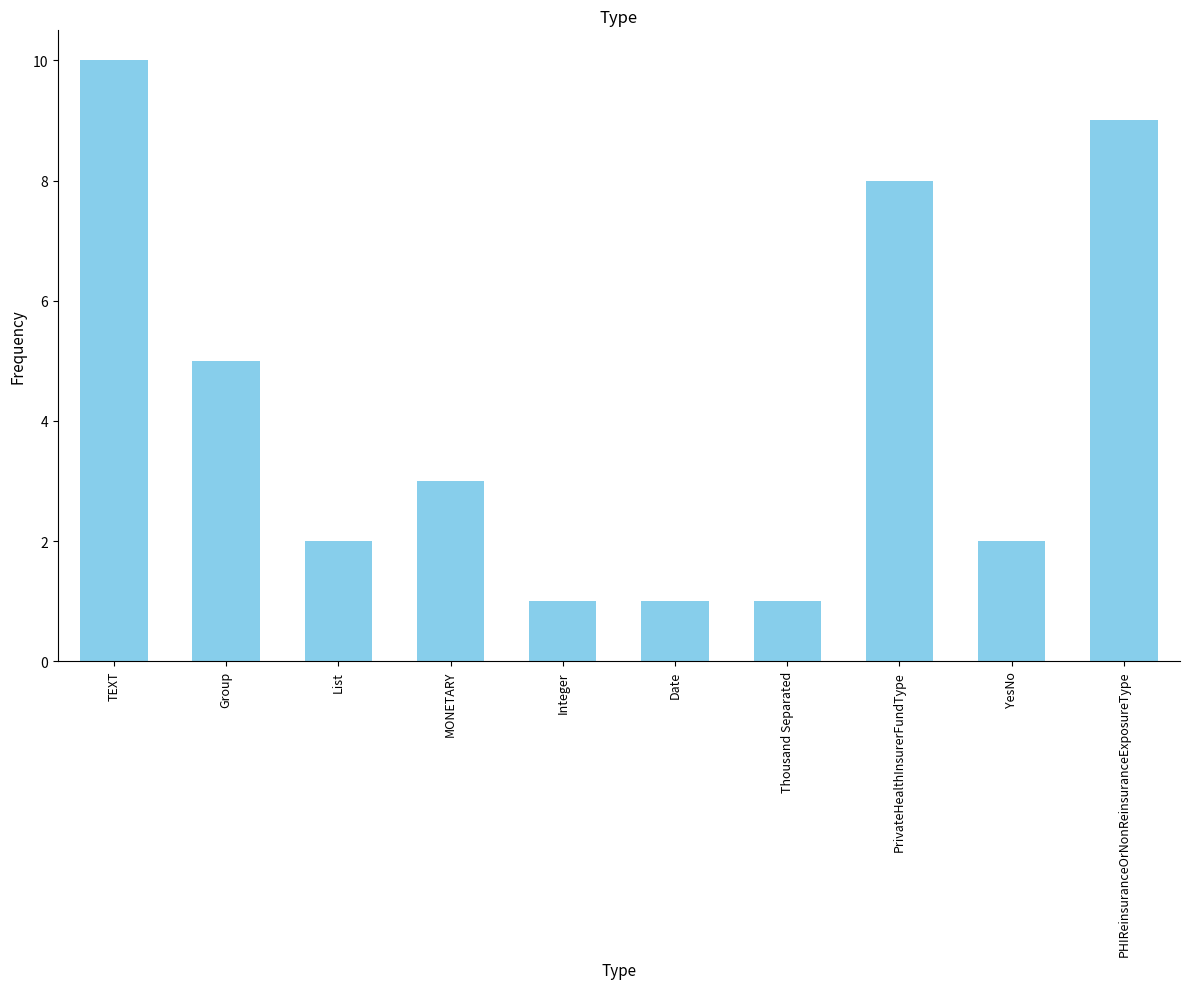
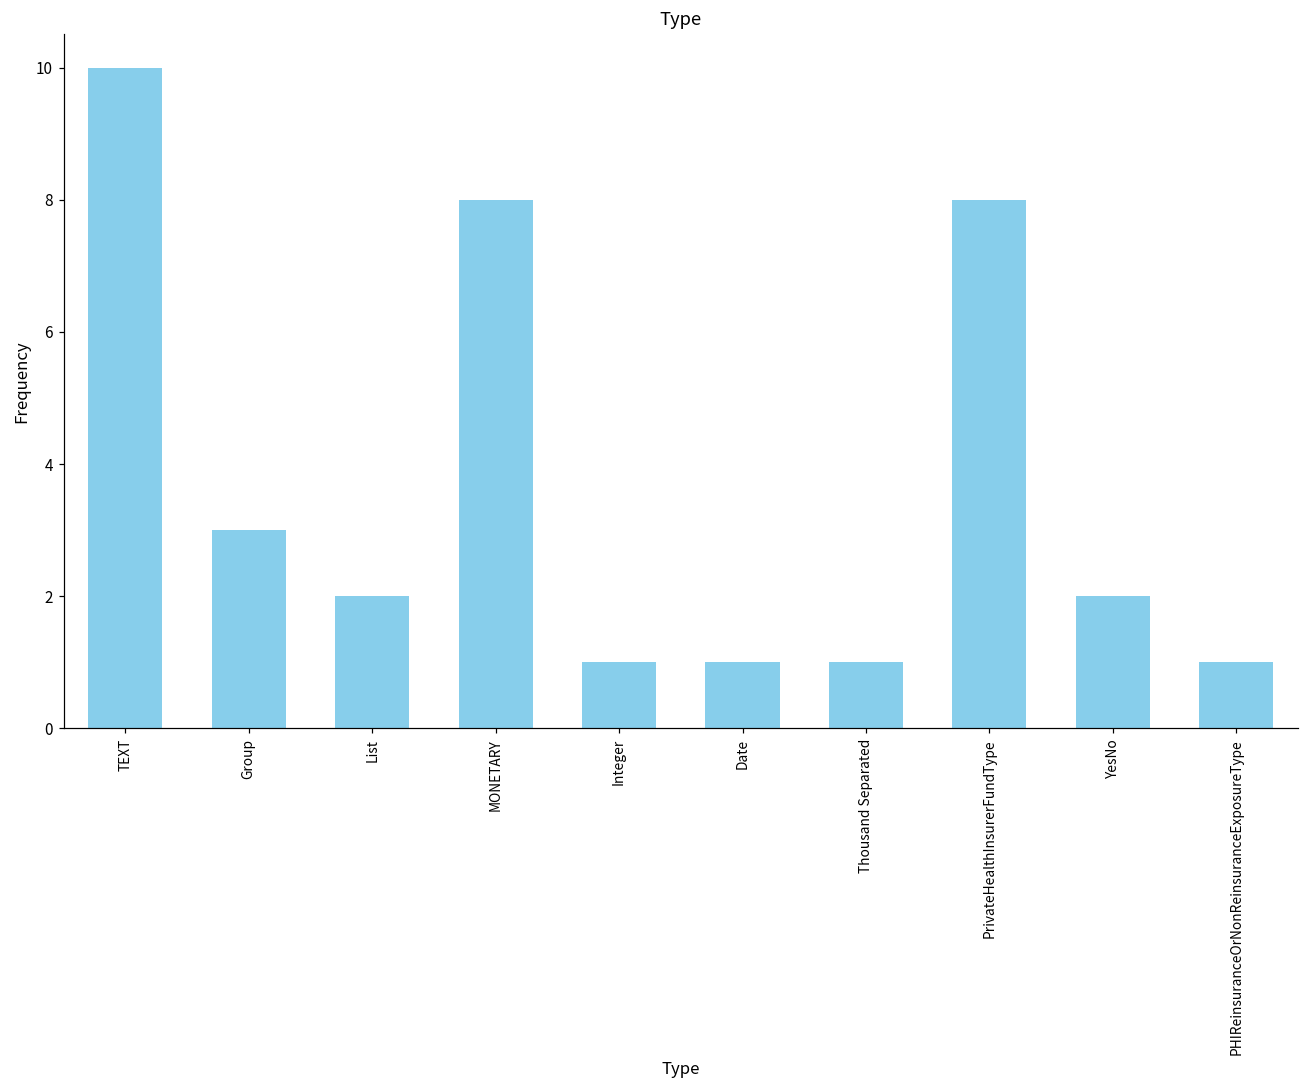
Group: 5 -> 3
MONETARY: 3 -> 8
PHIReinsuranceOrNonReinsuranceExposureType: 9 -> 1
